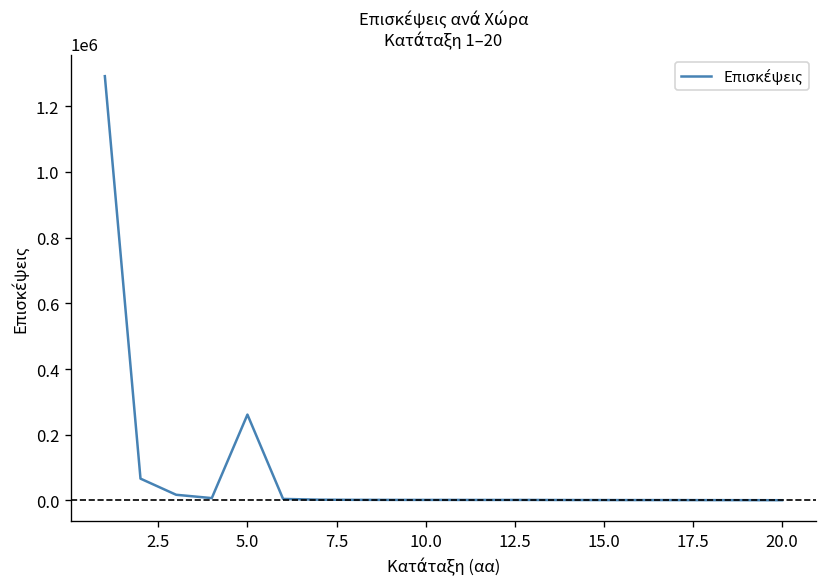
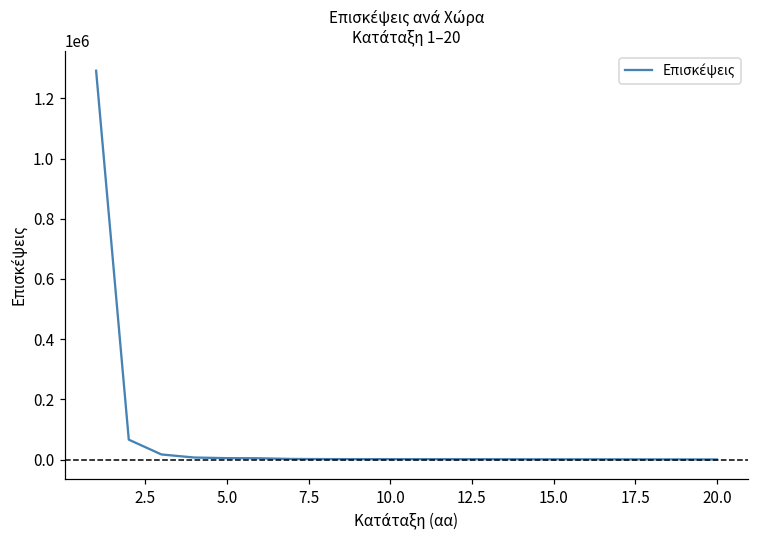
5.0: 260000 -> 0
